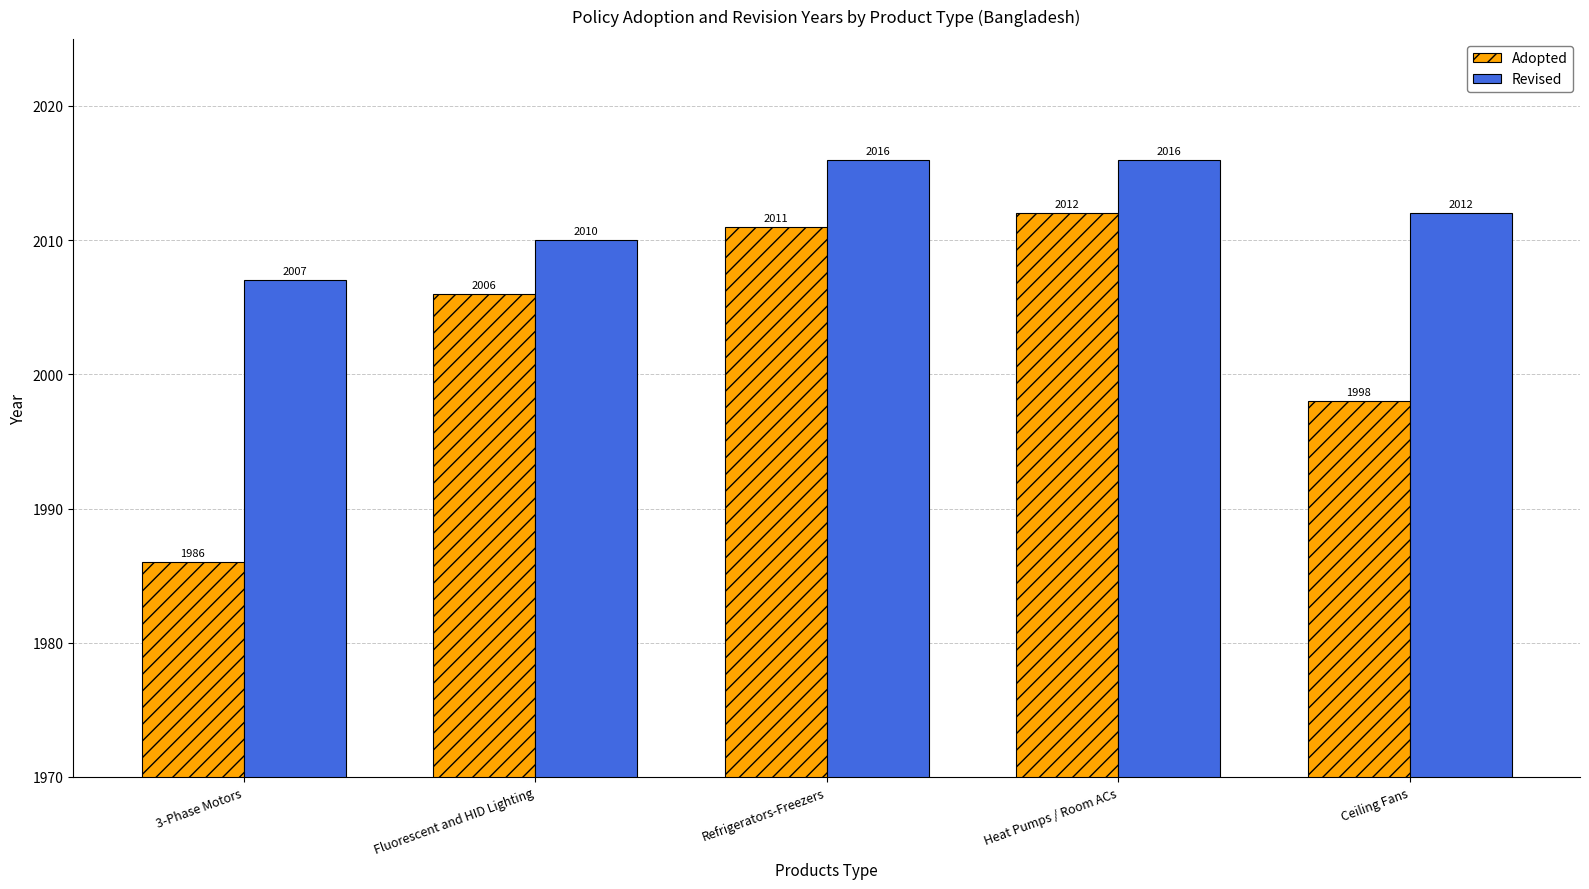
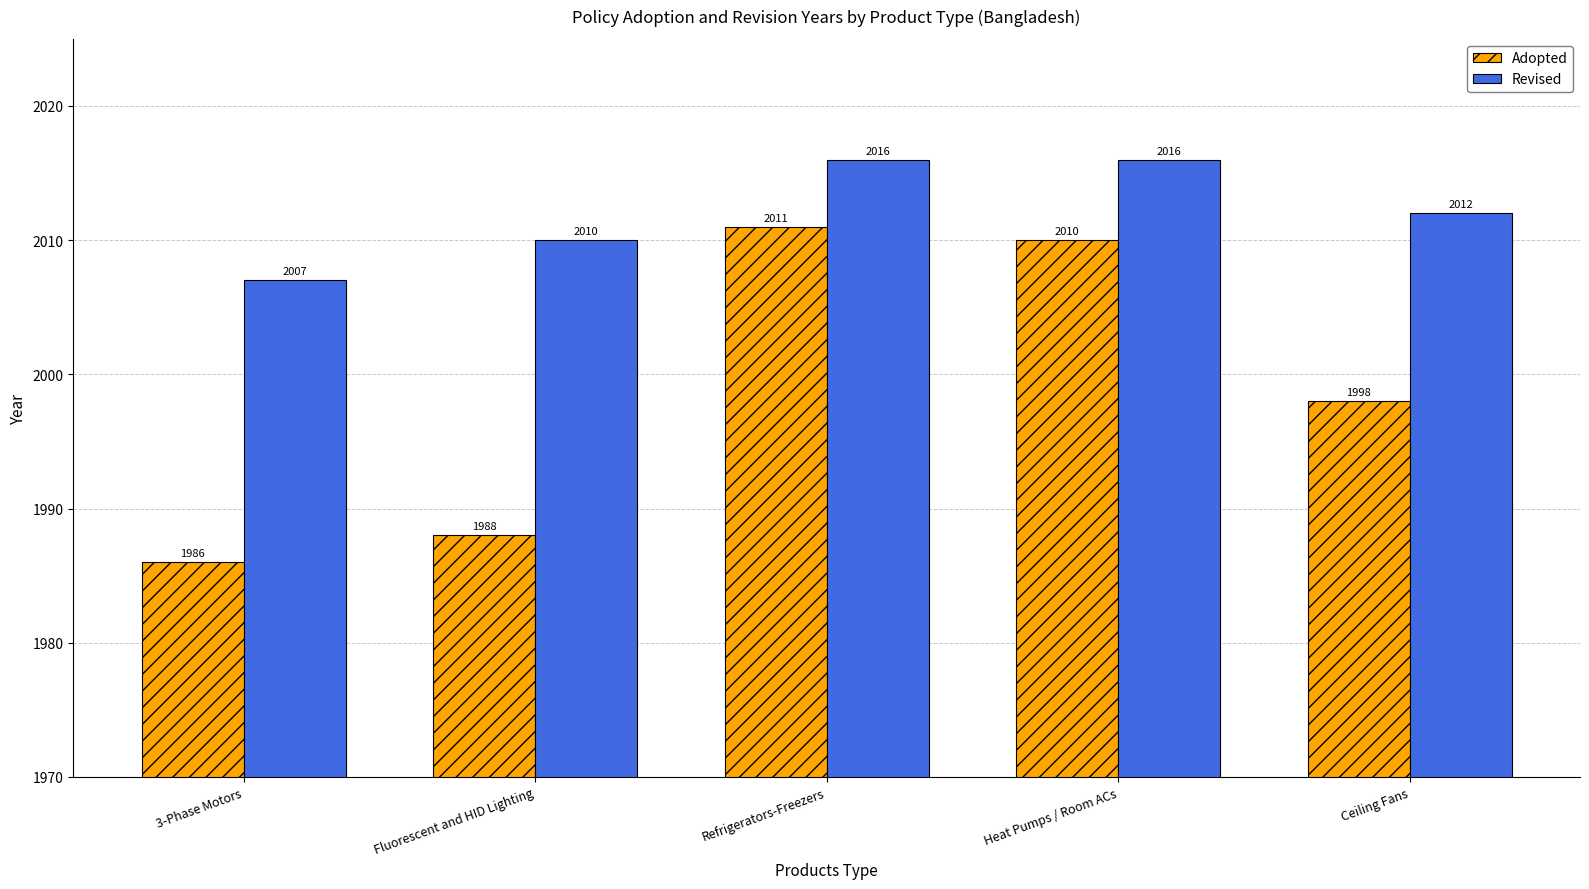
Adopted, Fluorescent and HID Lighting: 2006 -> 1988
Adopted, Heat Pumps / Room ACs: 2012 -> 2010
